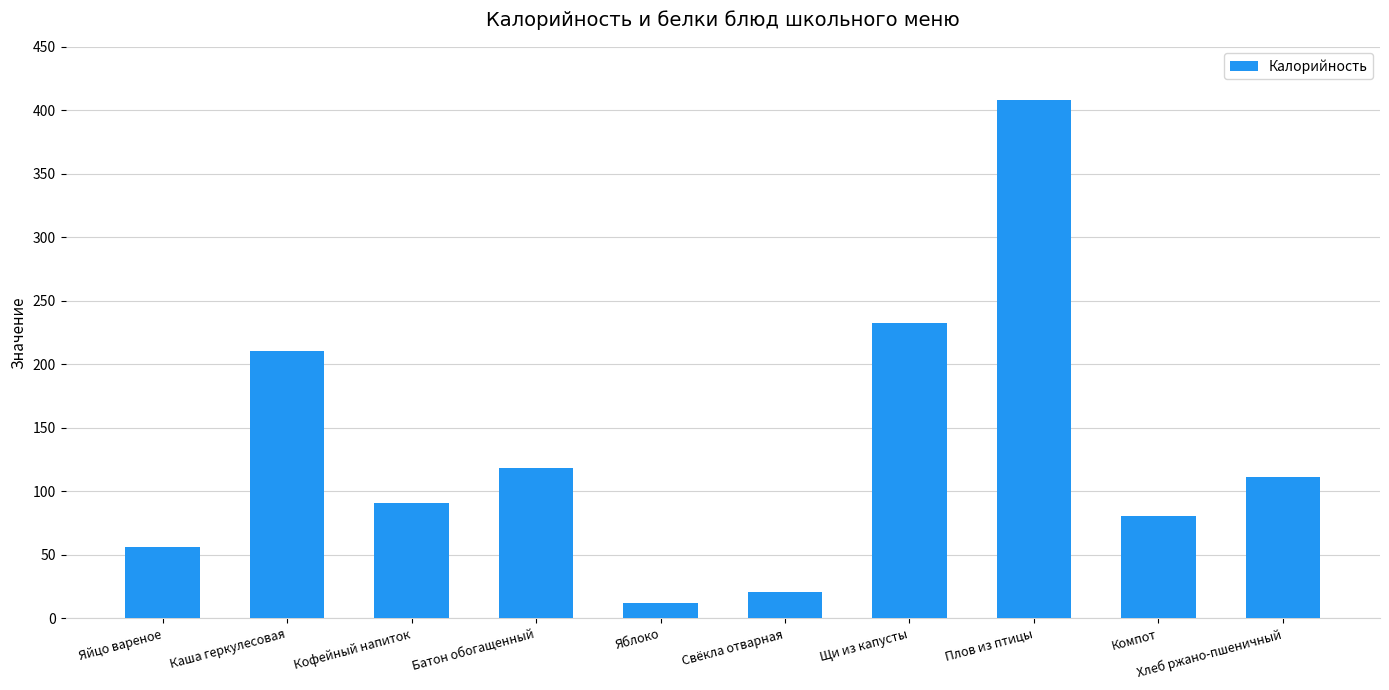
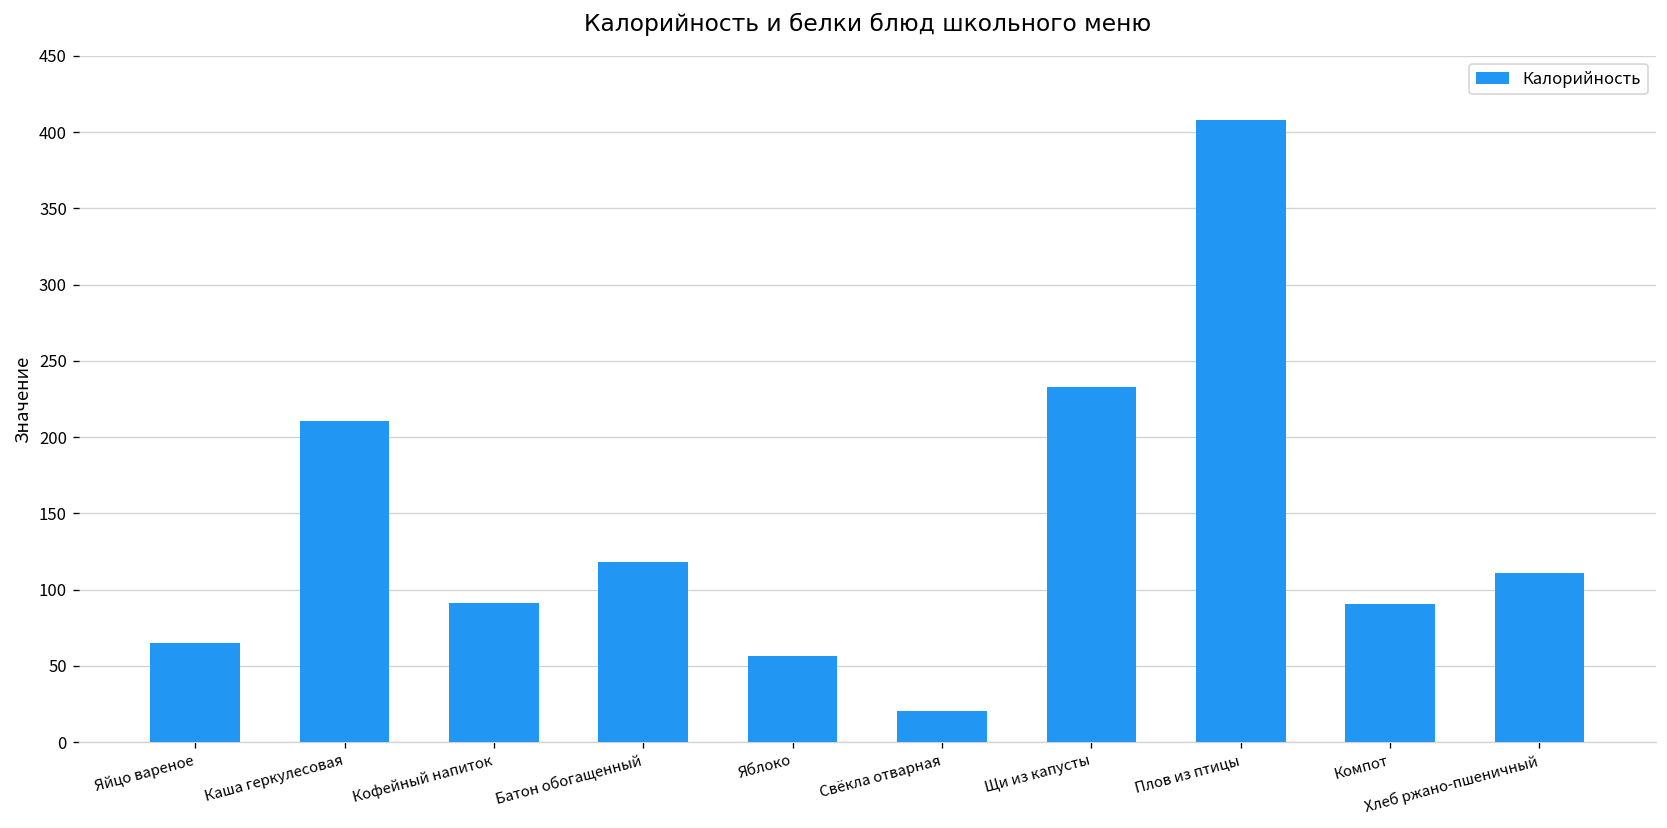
Яйцо вареное: 57 -> 65
Яблоко: 12 -> 56
Компот: 81 -> 91
